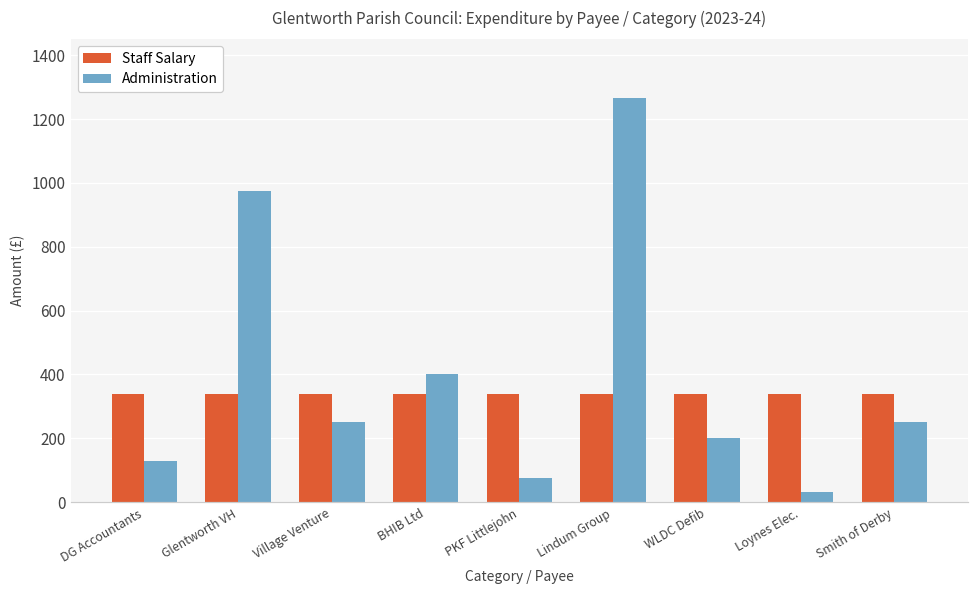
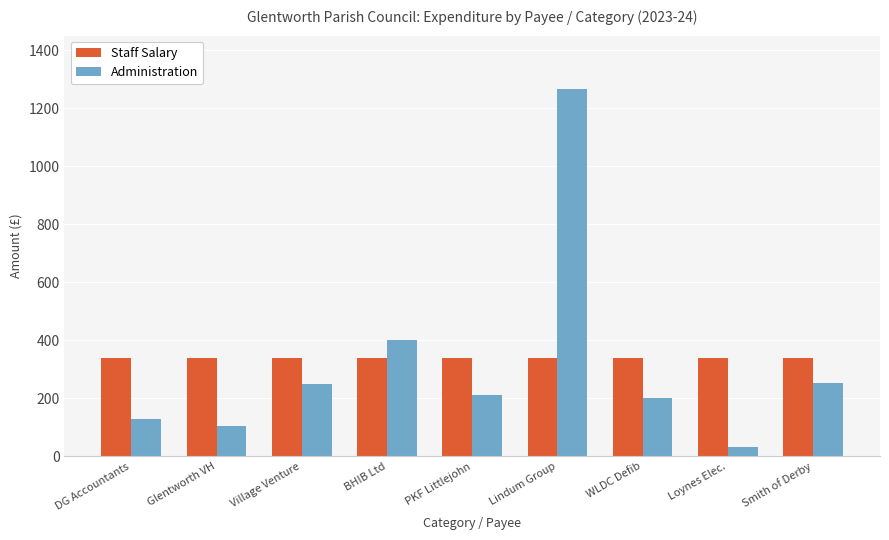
Administration, Glentworth VH: 970 -> 110
Administration, PKF Littlejohn: 80 -> 210
